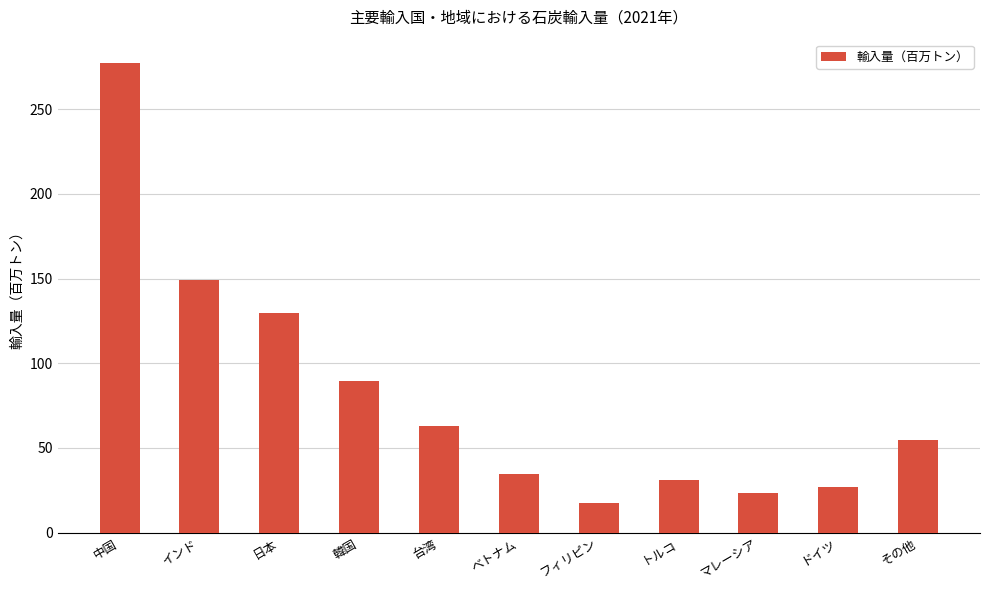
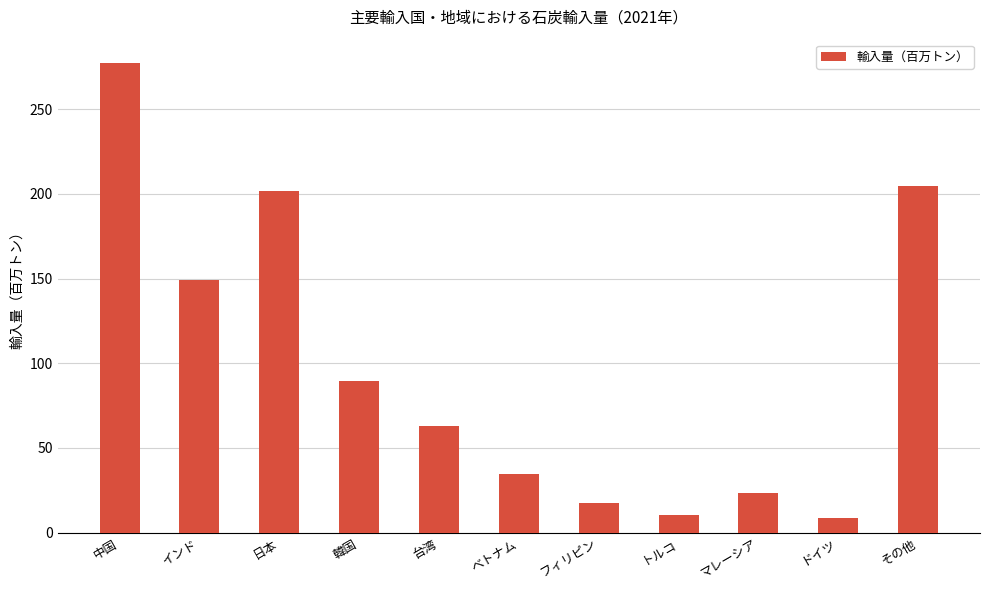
日本: 130 -> 202
トルコ: 31 -> 10
ドイツ: 27 -> 9
その他: 55 -> 205
